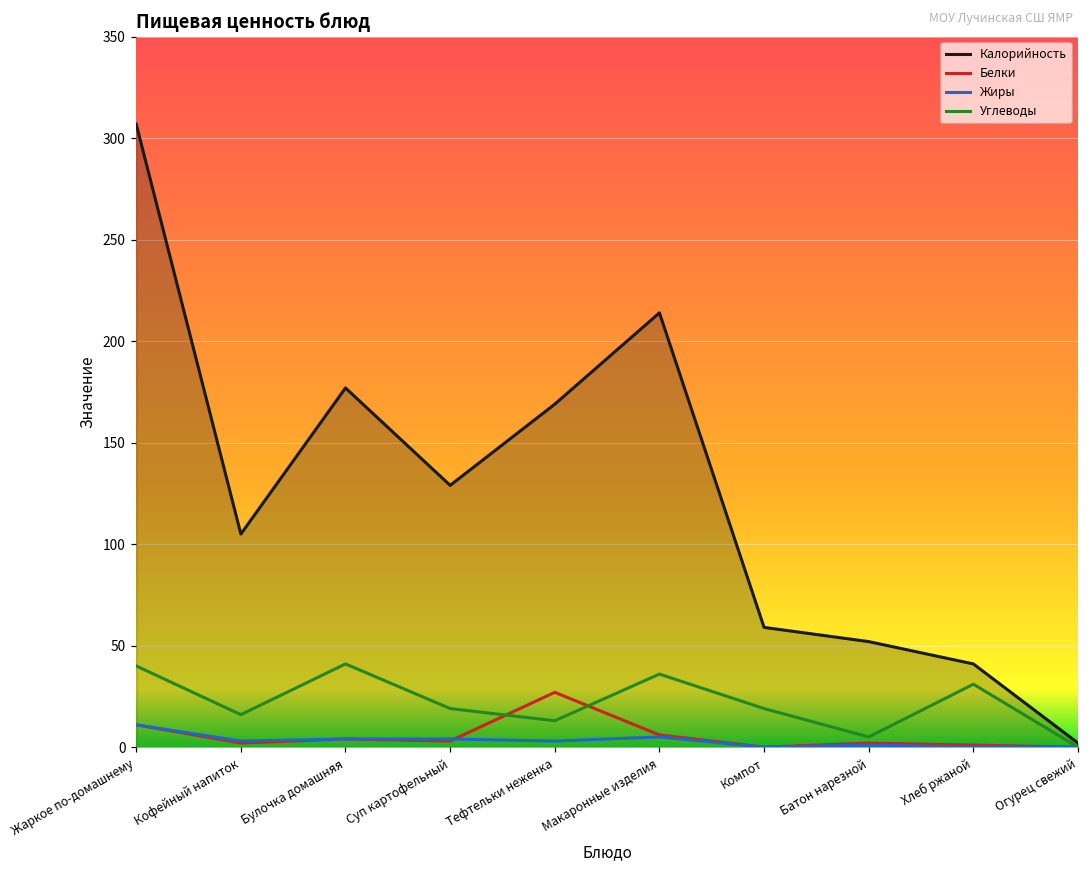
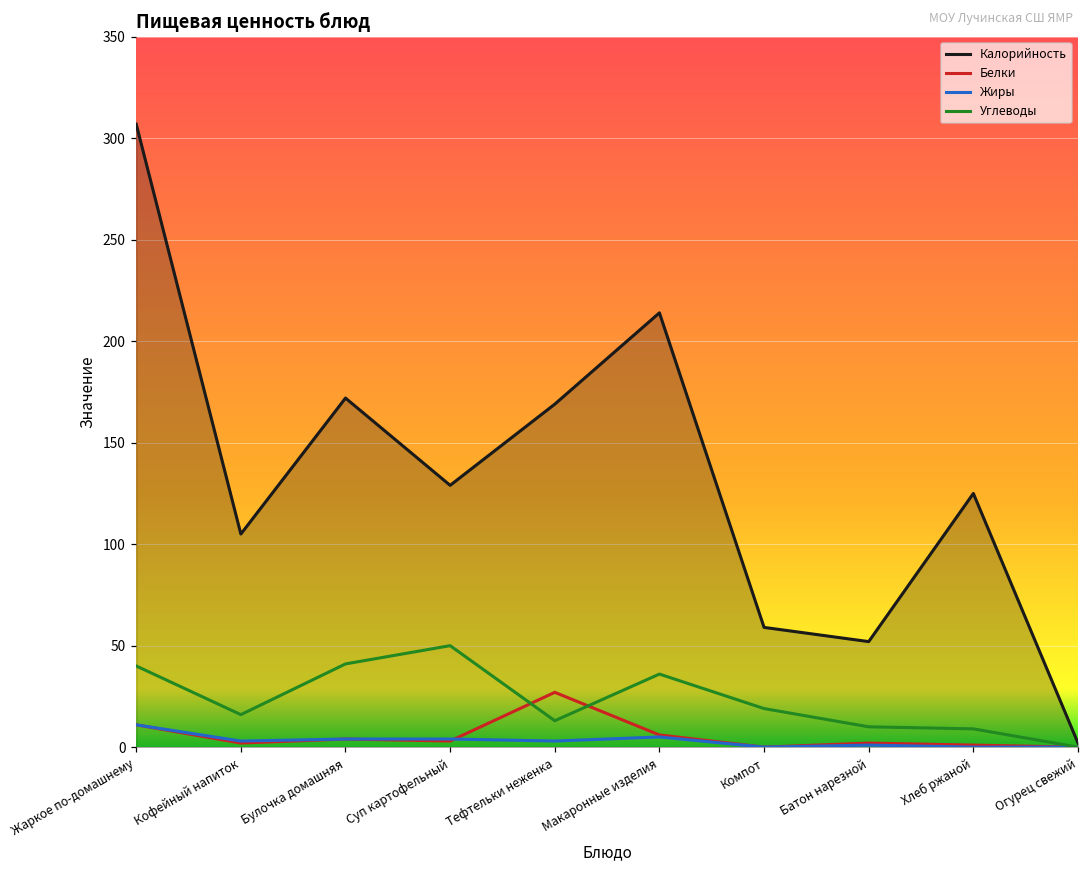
Калорийность, Булочка домашняя: 177 -> 172
Углеводы, Суп картофельный: 19 -> 50
Углеводы, Батон нарезной: 5 -> 10
Калорийность, Хлеб ржаной: 41 -> 125
Углеводы, Хлеб ржаной: 31 -> 9
